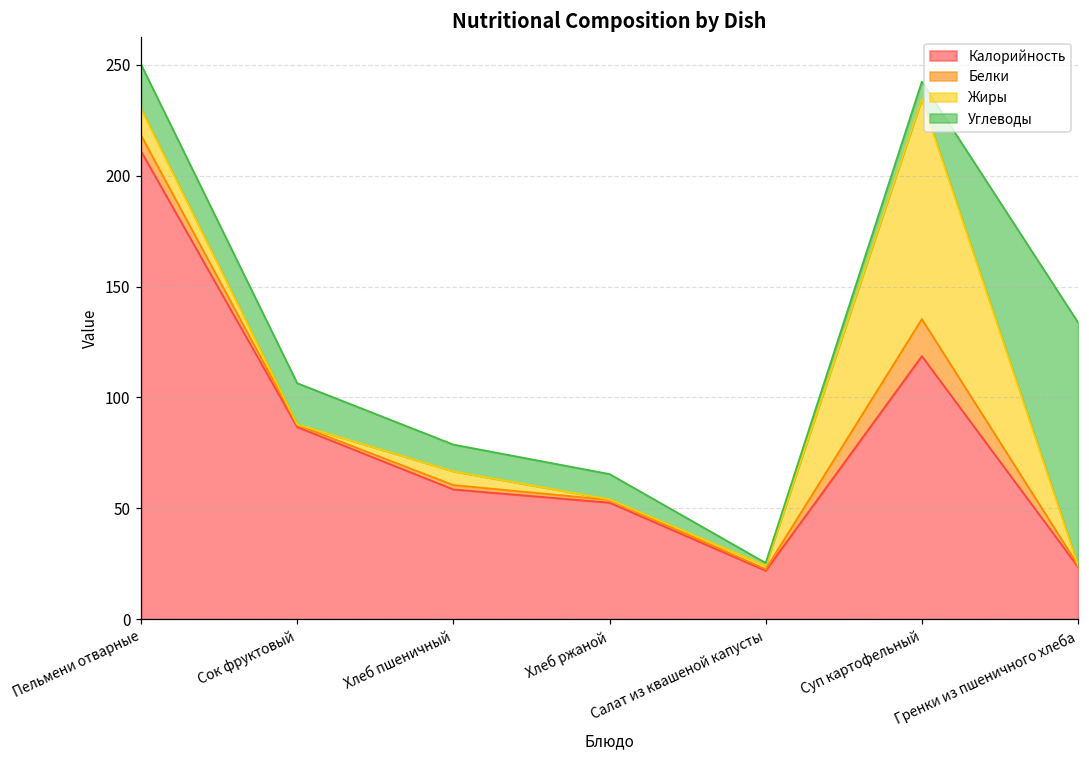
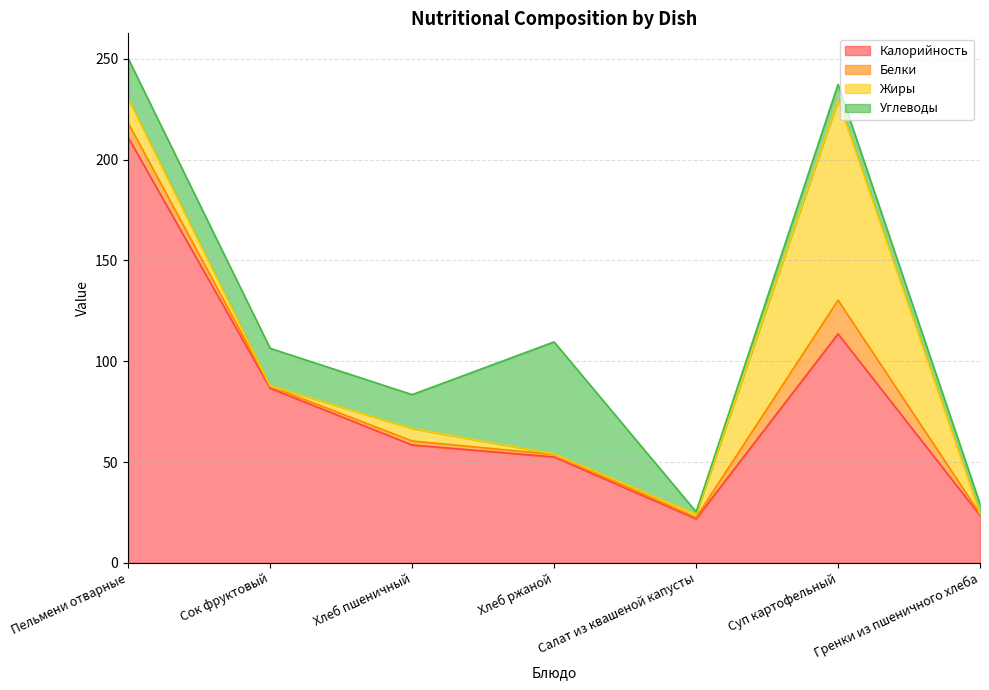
Углеводы, Хлеб пшеничный: 12 -> 17
Углеводы, Хлеб ржаной: 11 -> 56
Калорийность, Суп картофельный: 119 -> 114
Углеводы, Гренки из пшеничного хлеба: 109 -> 5
